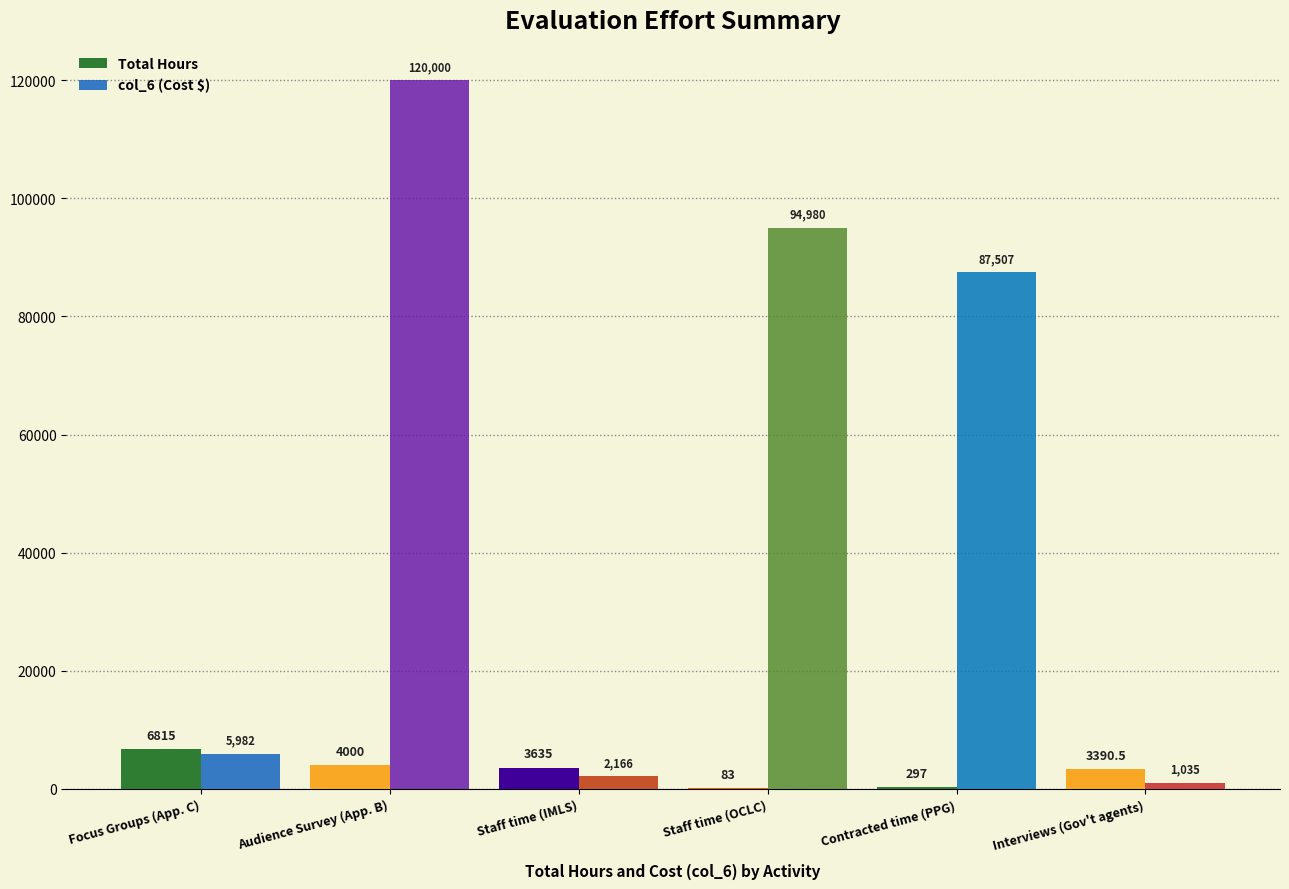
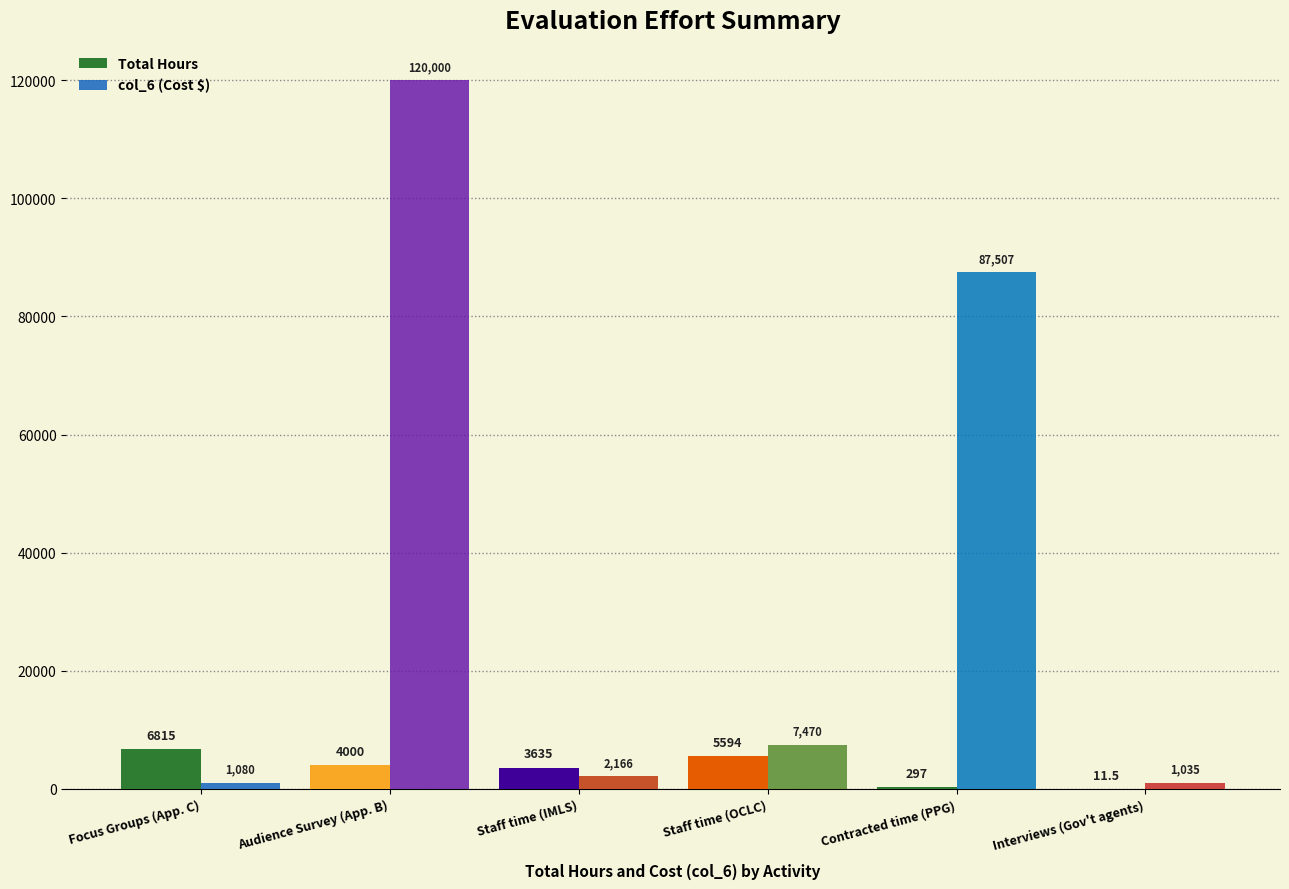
col_6 (Cost $), Focus Groups (App. C): 5,982 -> 1,080
Total Hours, Staff time (OCLC): 83 -> 5594
col_6 (Cost $), Staff time (OCLC): 94,980 -> 7,470
Total Hours, Interviews (Gov't agents): 3390.5 -> 11.5
